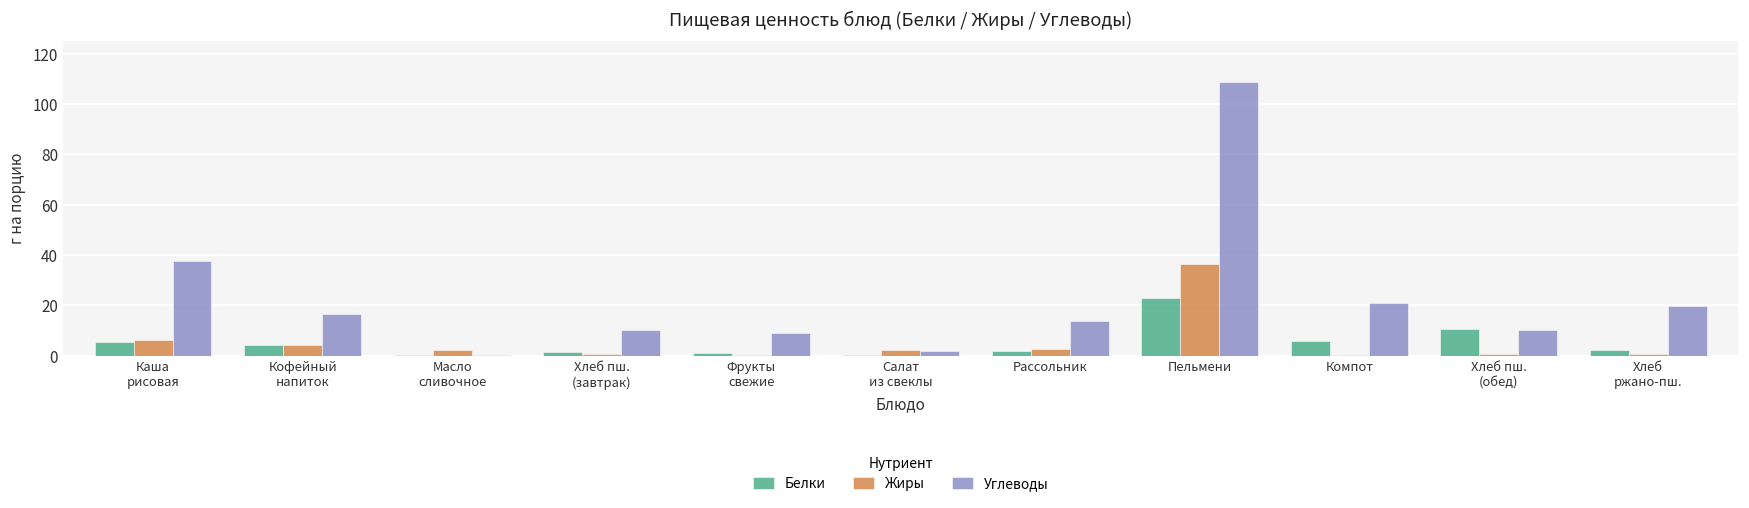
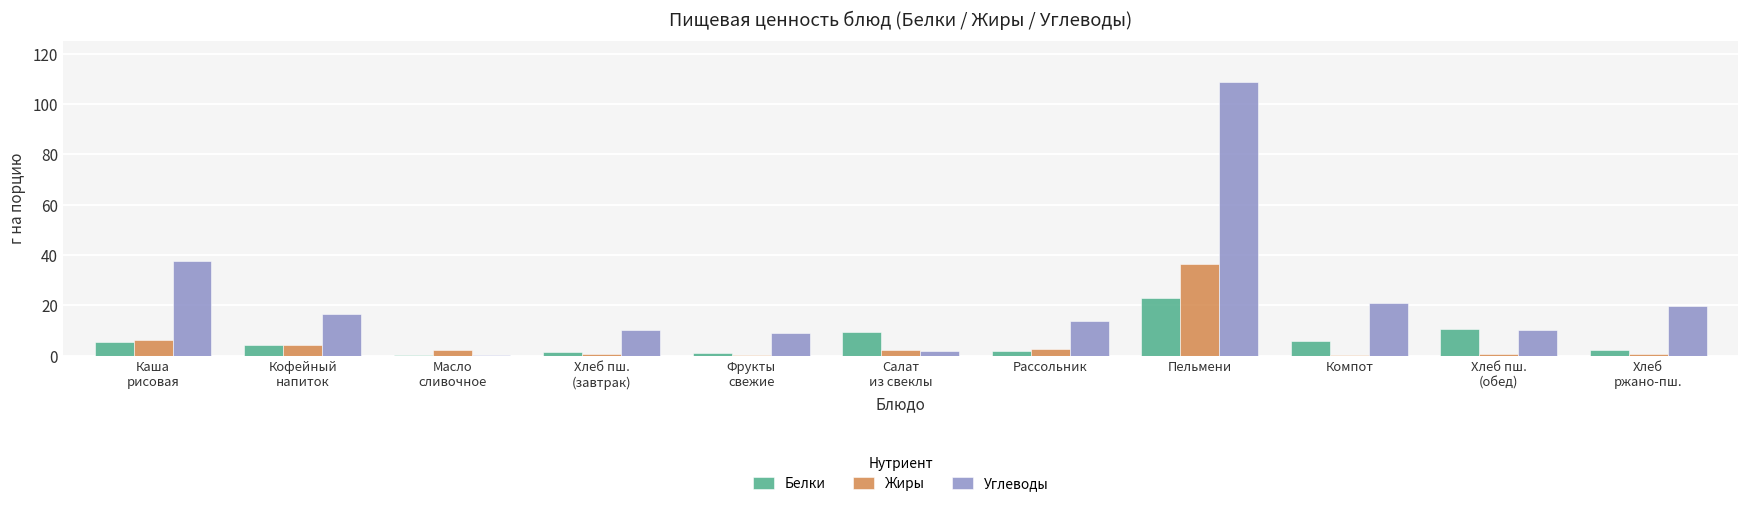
Белки, Салат из свеклы: 0 -> 9
